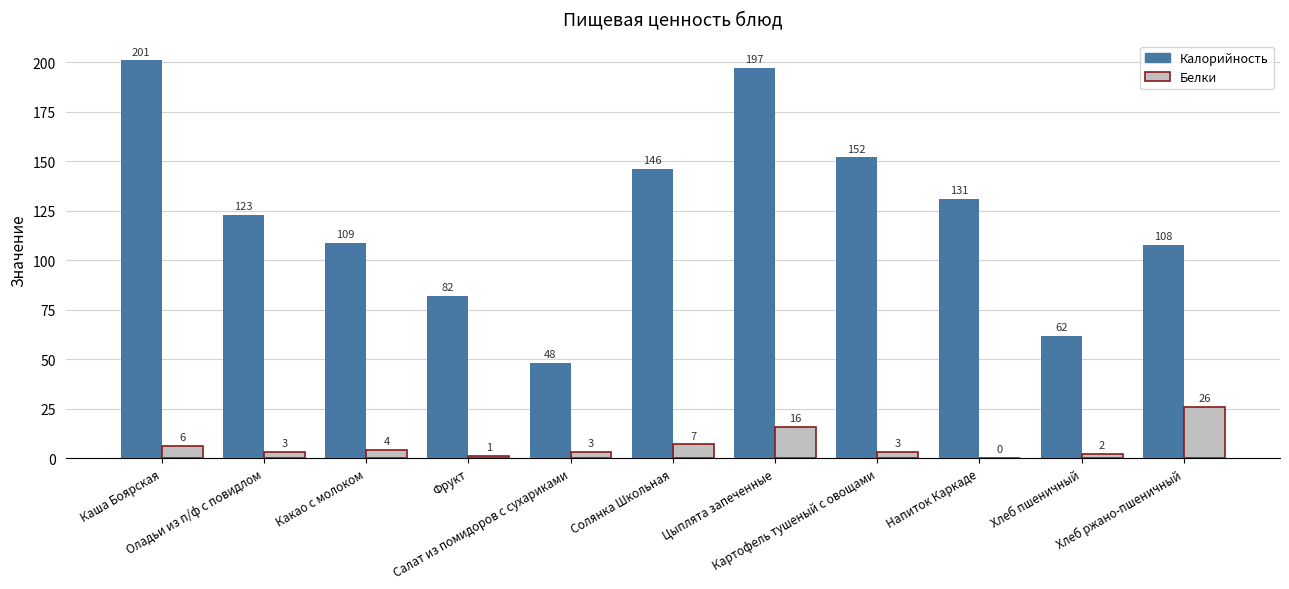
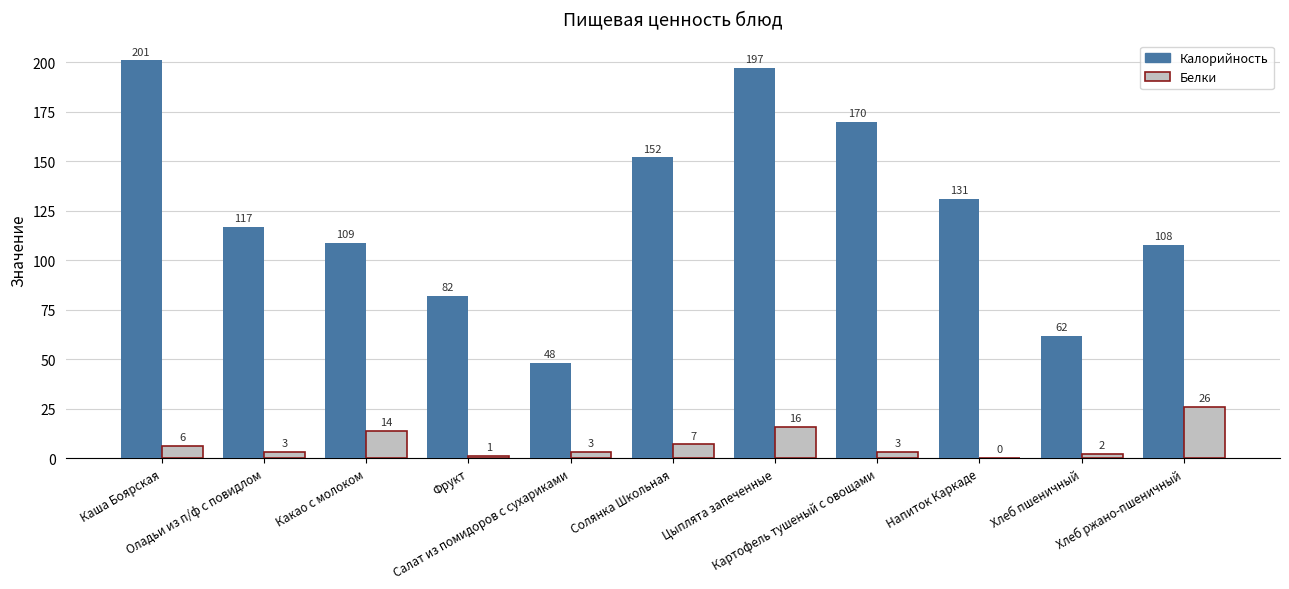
Калорийность, Оладьи из п/ф с повидлом: 123 -> 117
Белки, Какао с молоком: 4 -> 14
Калорийность, Солянка Школьная: 146 -> 152
Калорийность, Картофель тушеный с овощами: 152 -> 170
